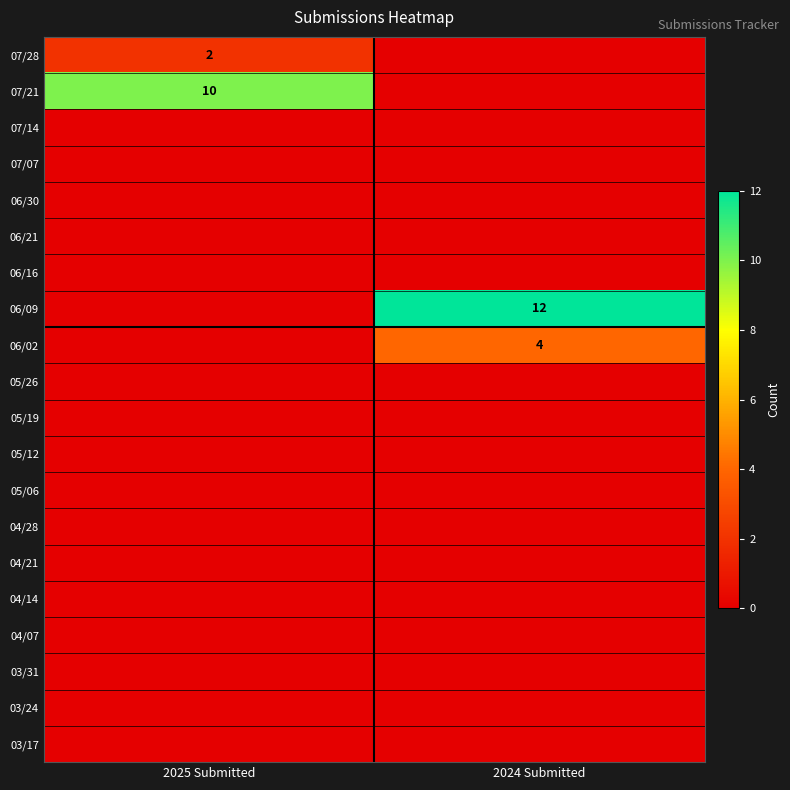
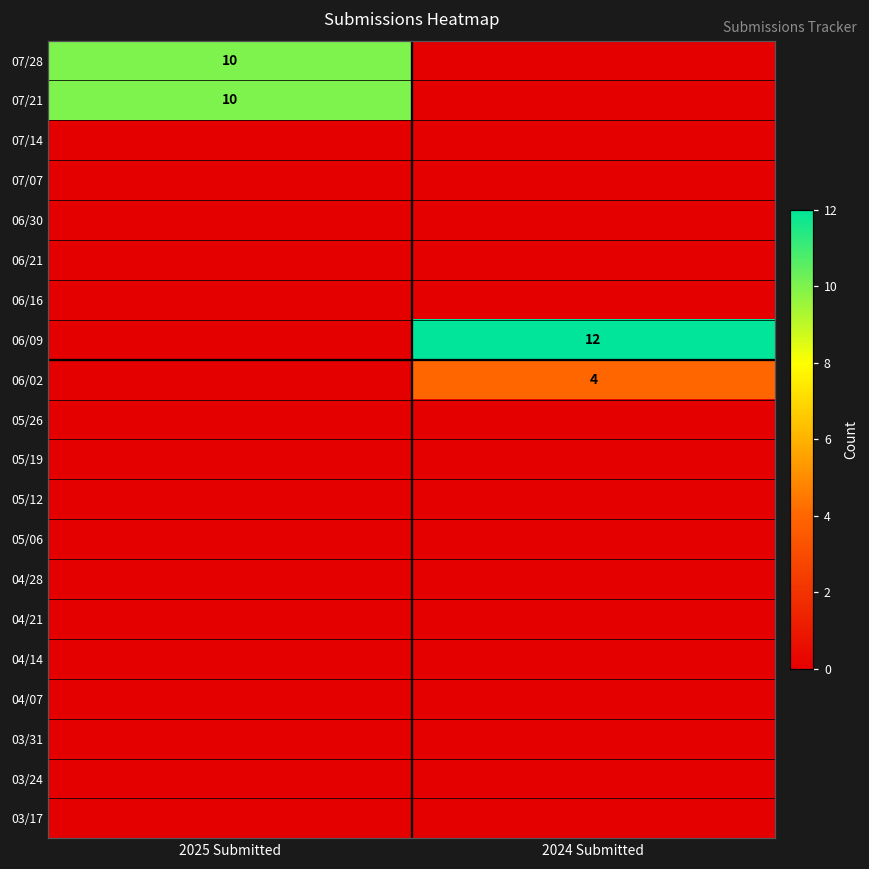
07/28, 2025 Submitted: 2 -> 10
